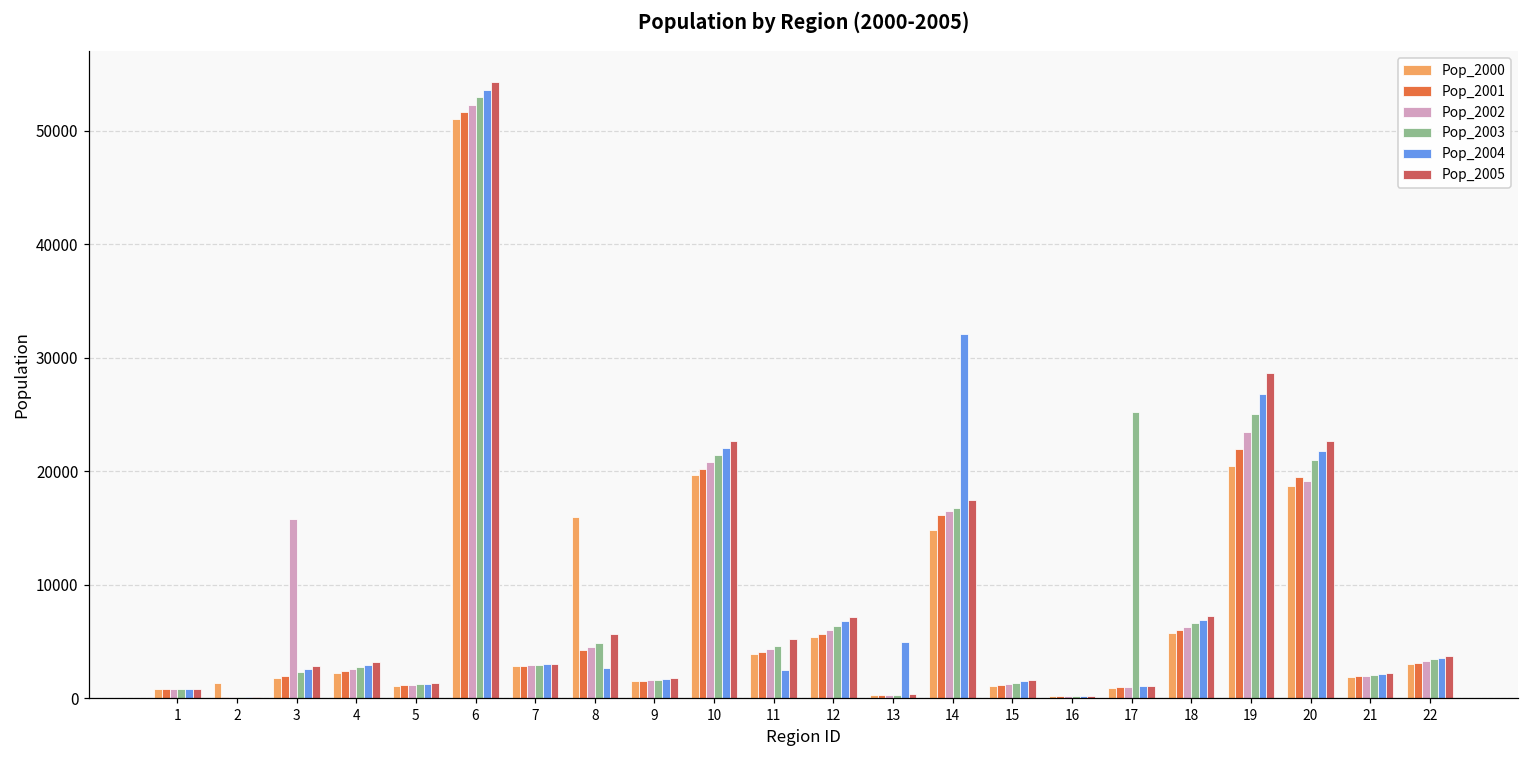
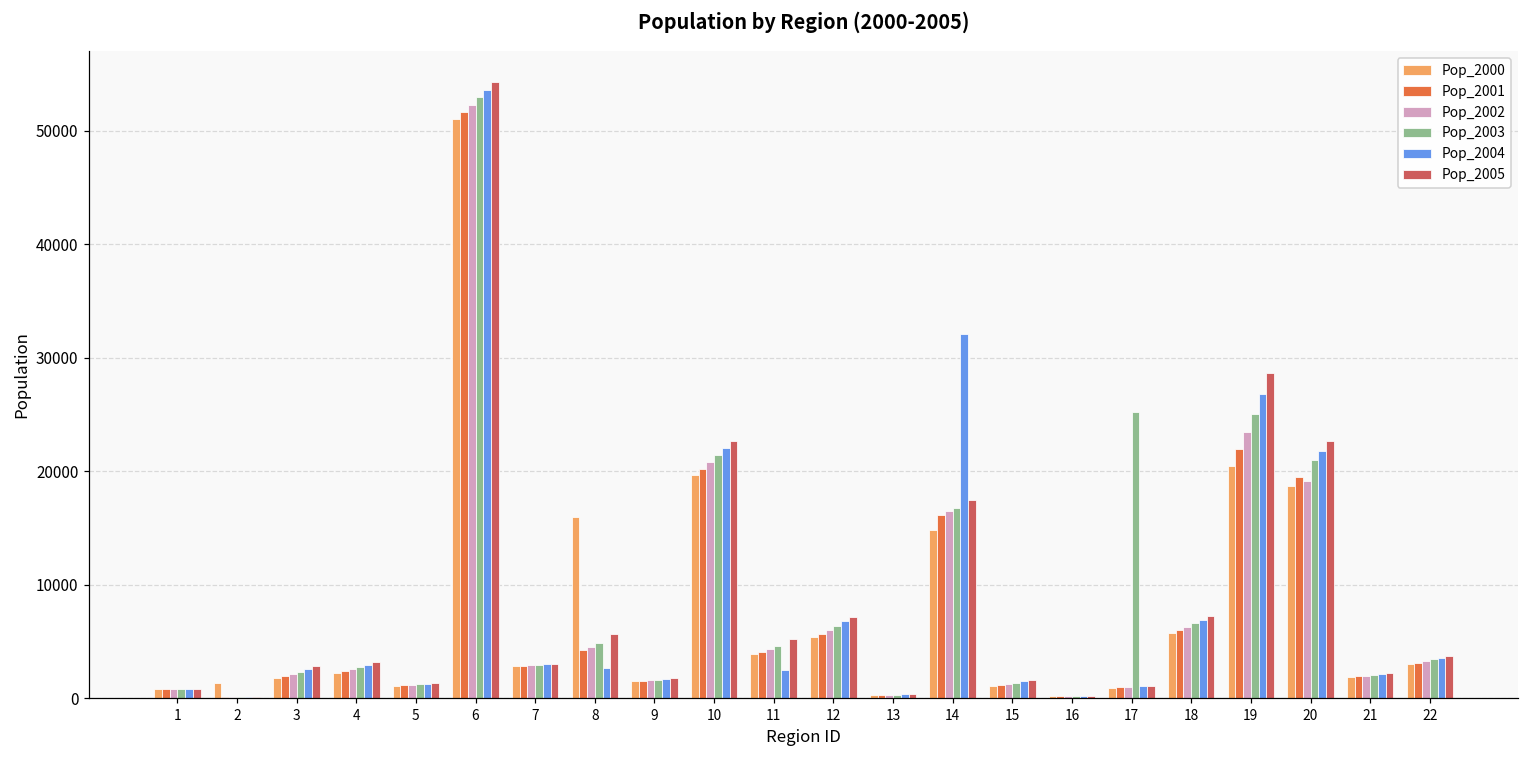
Pop_2002, 3: 15800 -> 2200
Pop_2004, 13: 5000 -> 400
